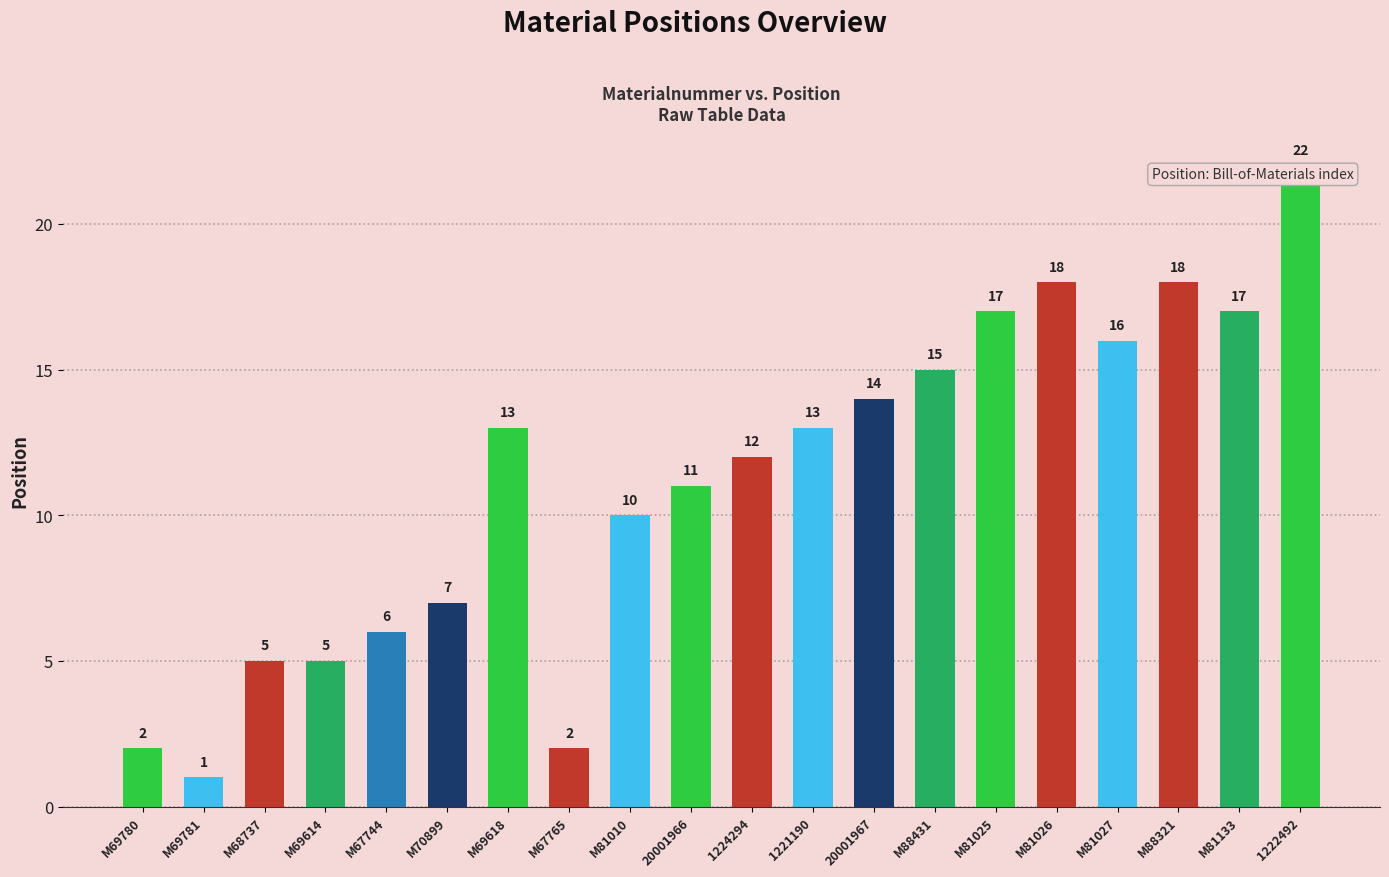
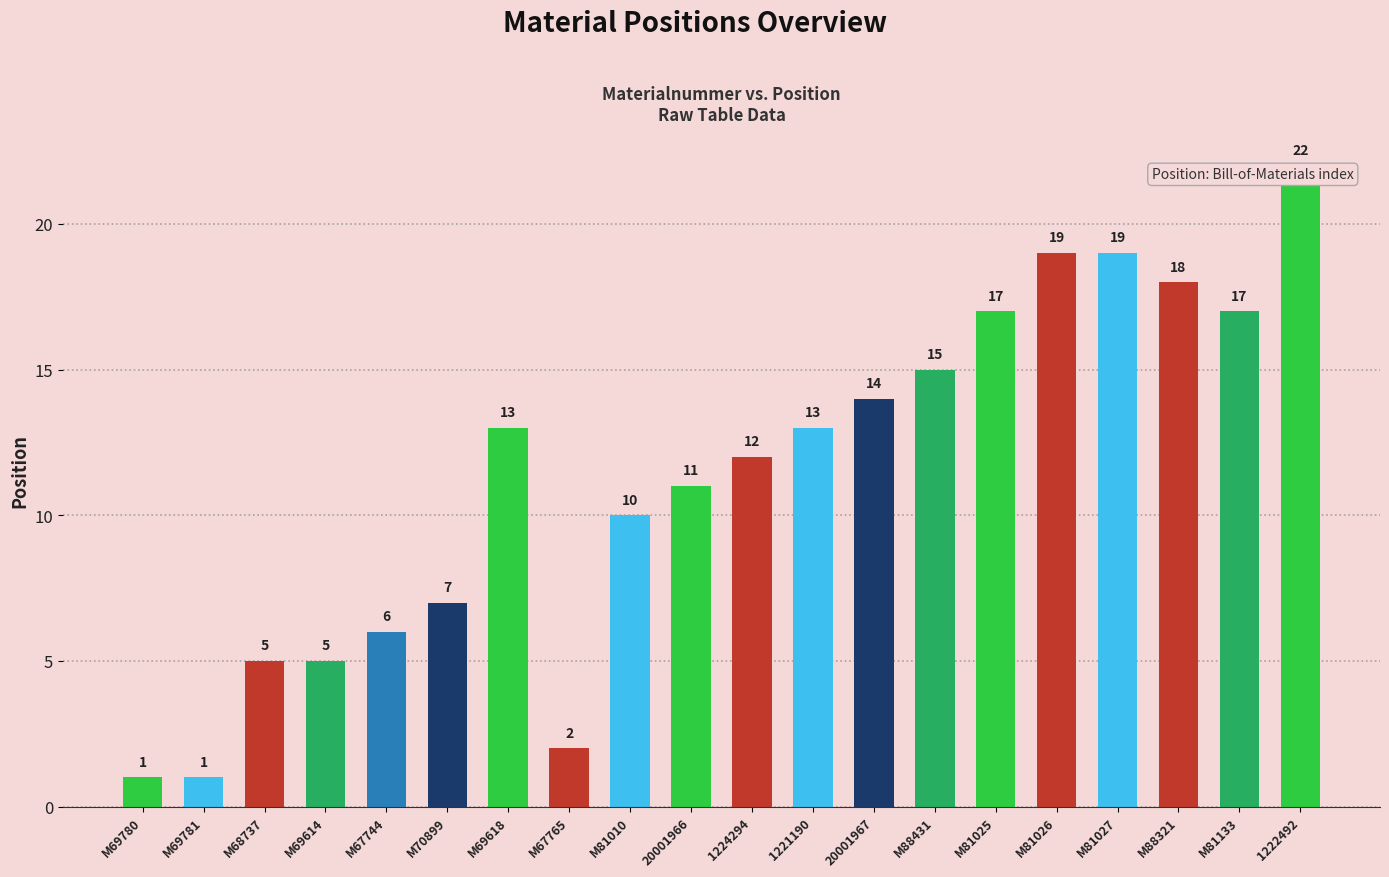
M69780: 2 -> 1
M81026: 18 -> 19
M81027: 16 -> 19
